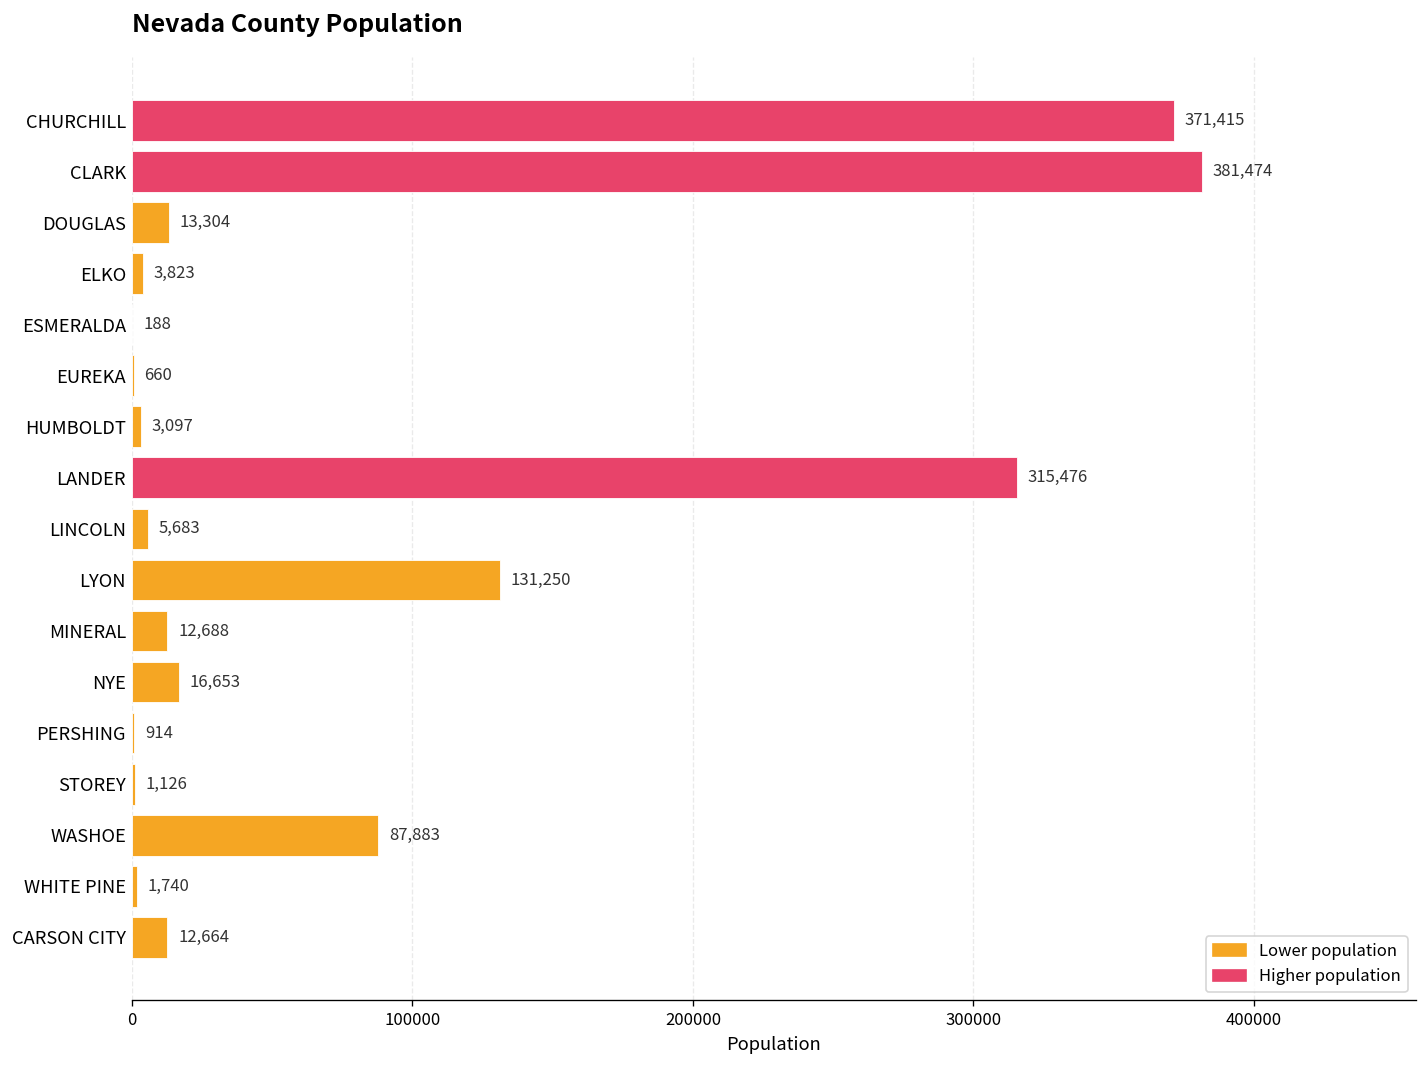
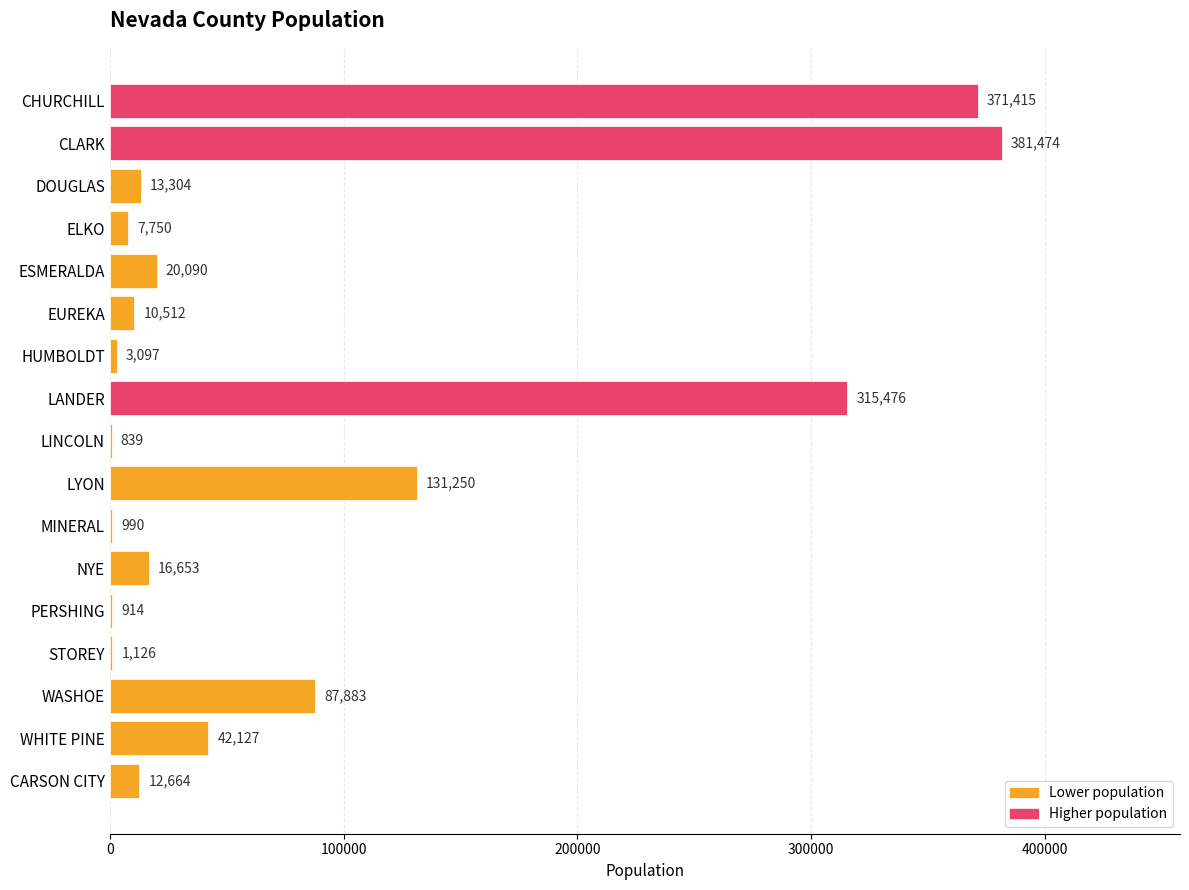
ELKO: 3,823 -> 7,750
ESMERALDA: 188 -> 20,090
EUREKA: 660 -> 10,512
LINCOLN: 5,683 -> 839
MINERAL: 12,688 -> 990
WHITE PINE: 1,740 -> 42,127
